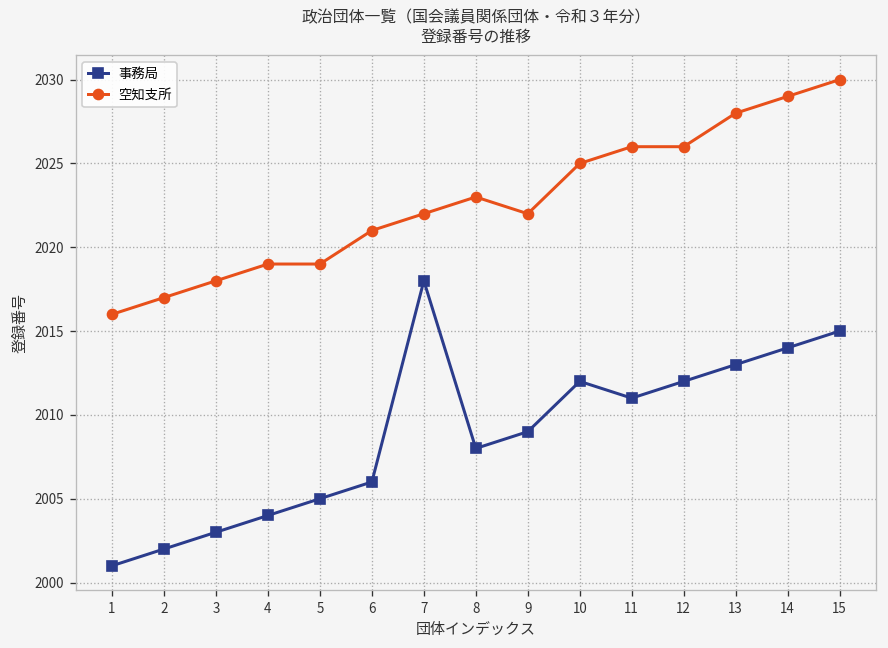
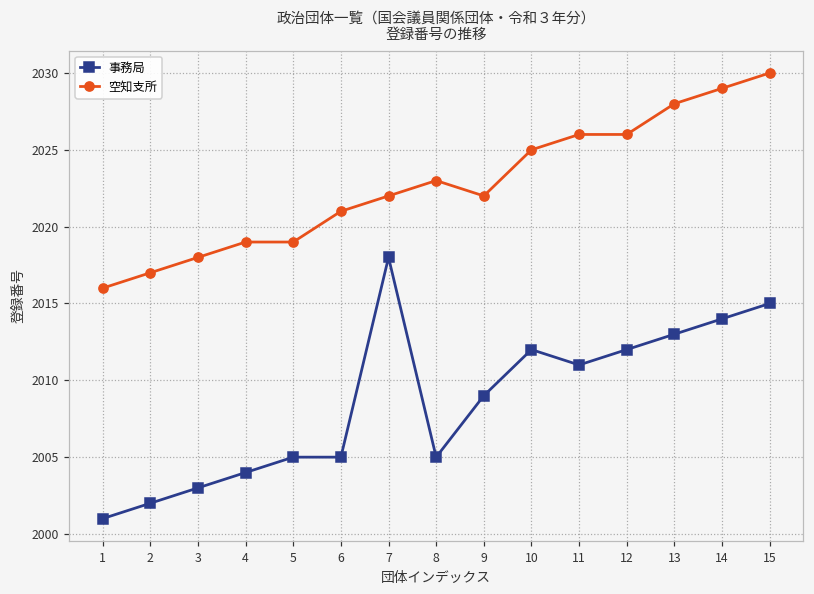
事務局, 6: 2006 -> 2005
事務局, 8: 2008 -> 2005
